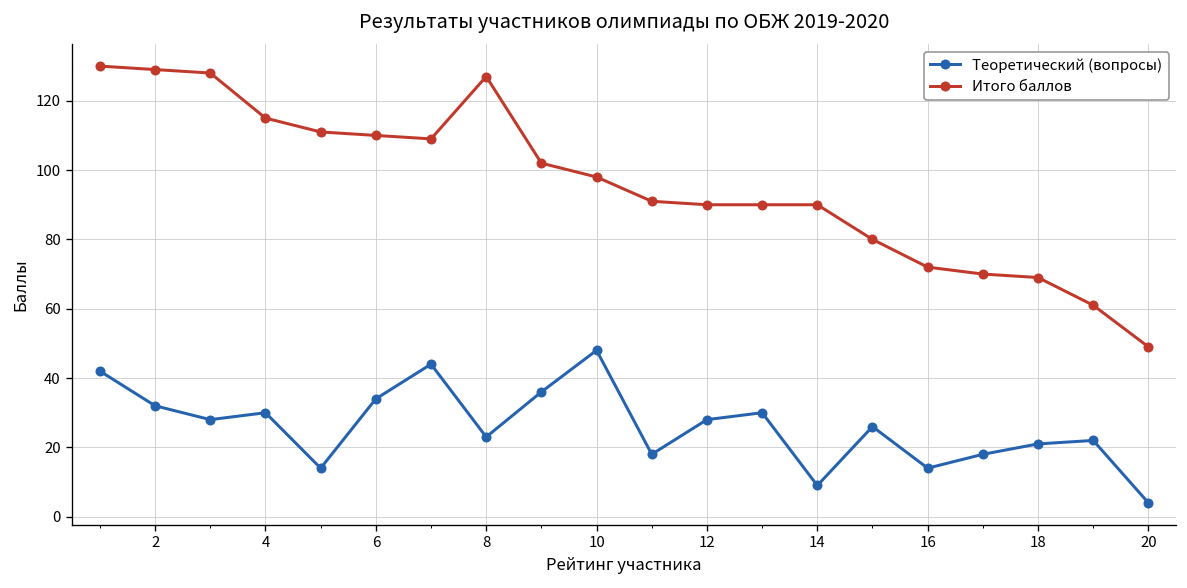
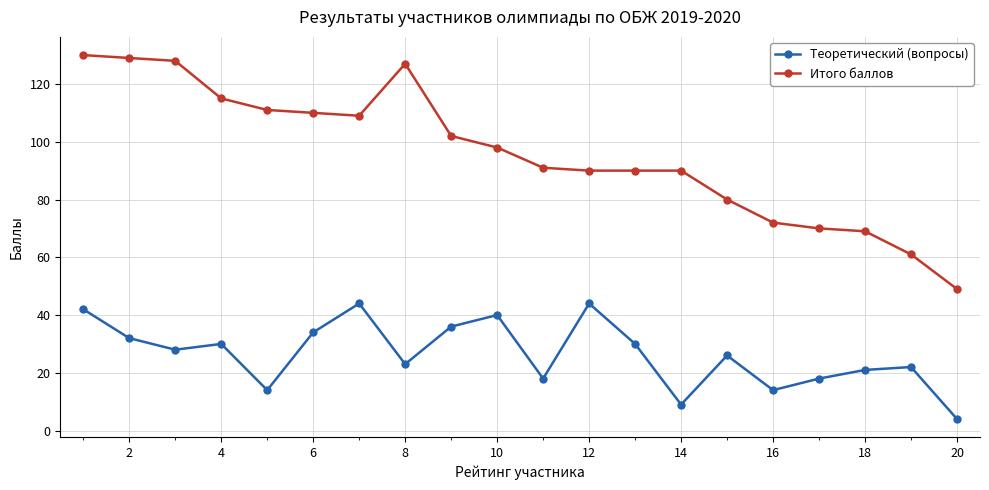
Теоретический (вопросы), 10: 48 -> 40
Теоретический (вопросы), 12: 28 -> 44
